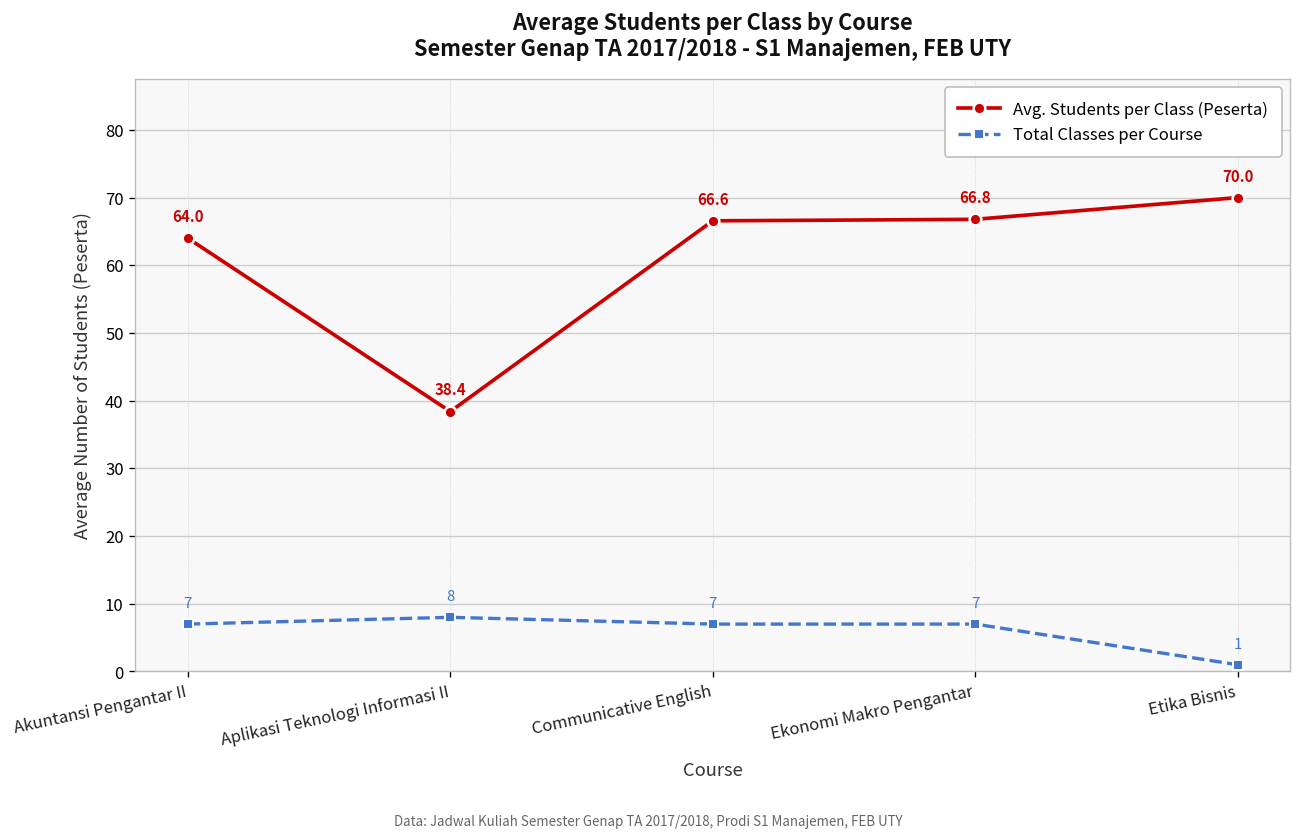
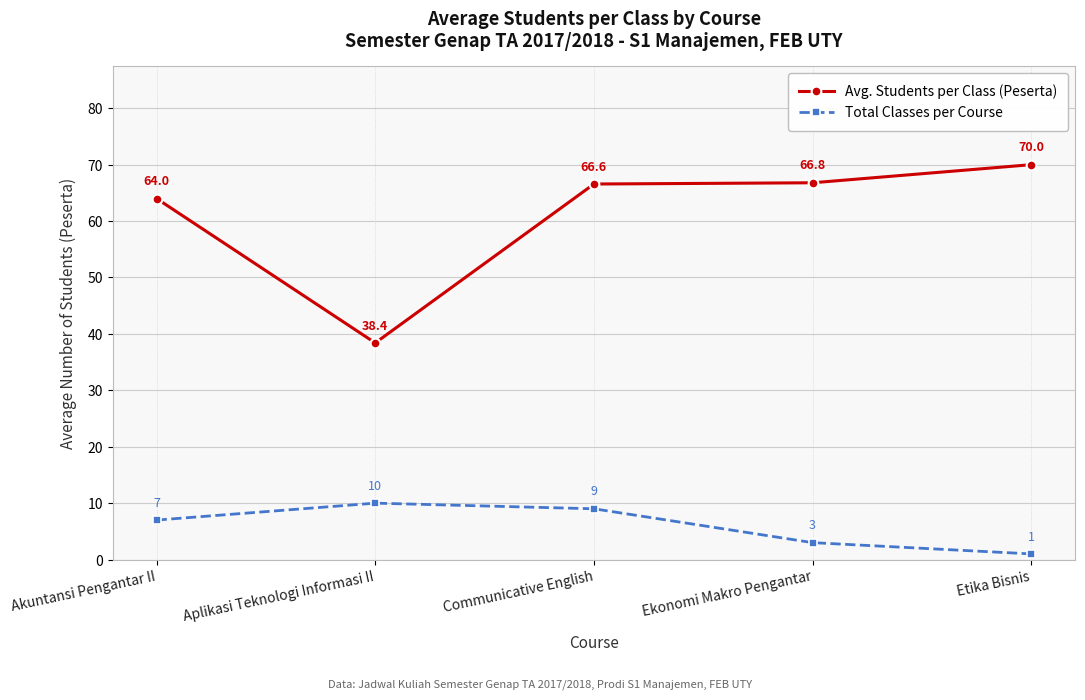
Total Classes per Course, Aplikasi Teknologi Informasi II: 8 -> 10
Total Classes per Course, Communicative English: 7 -> 9
Total Classes per Course, Ekonomi Makro Pengantar: 7 -> 3
